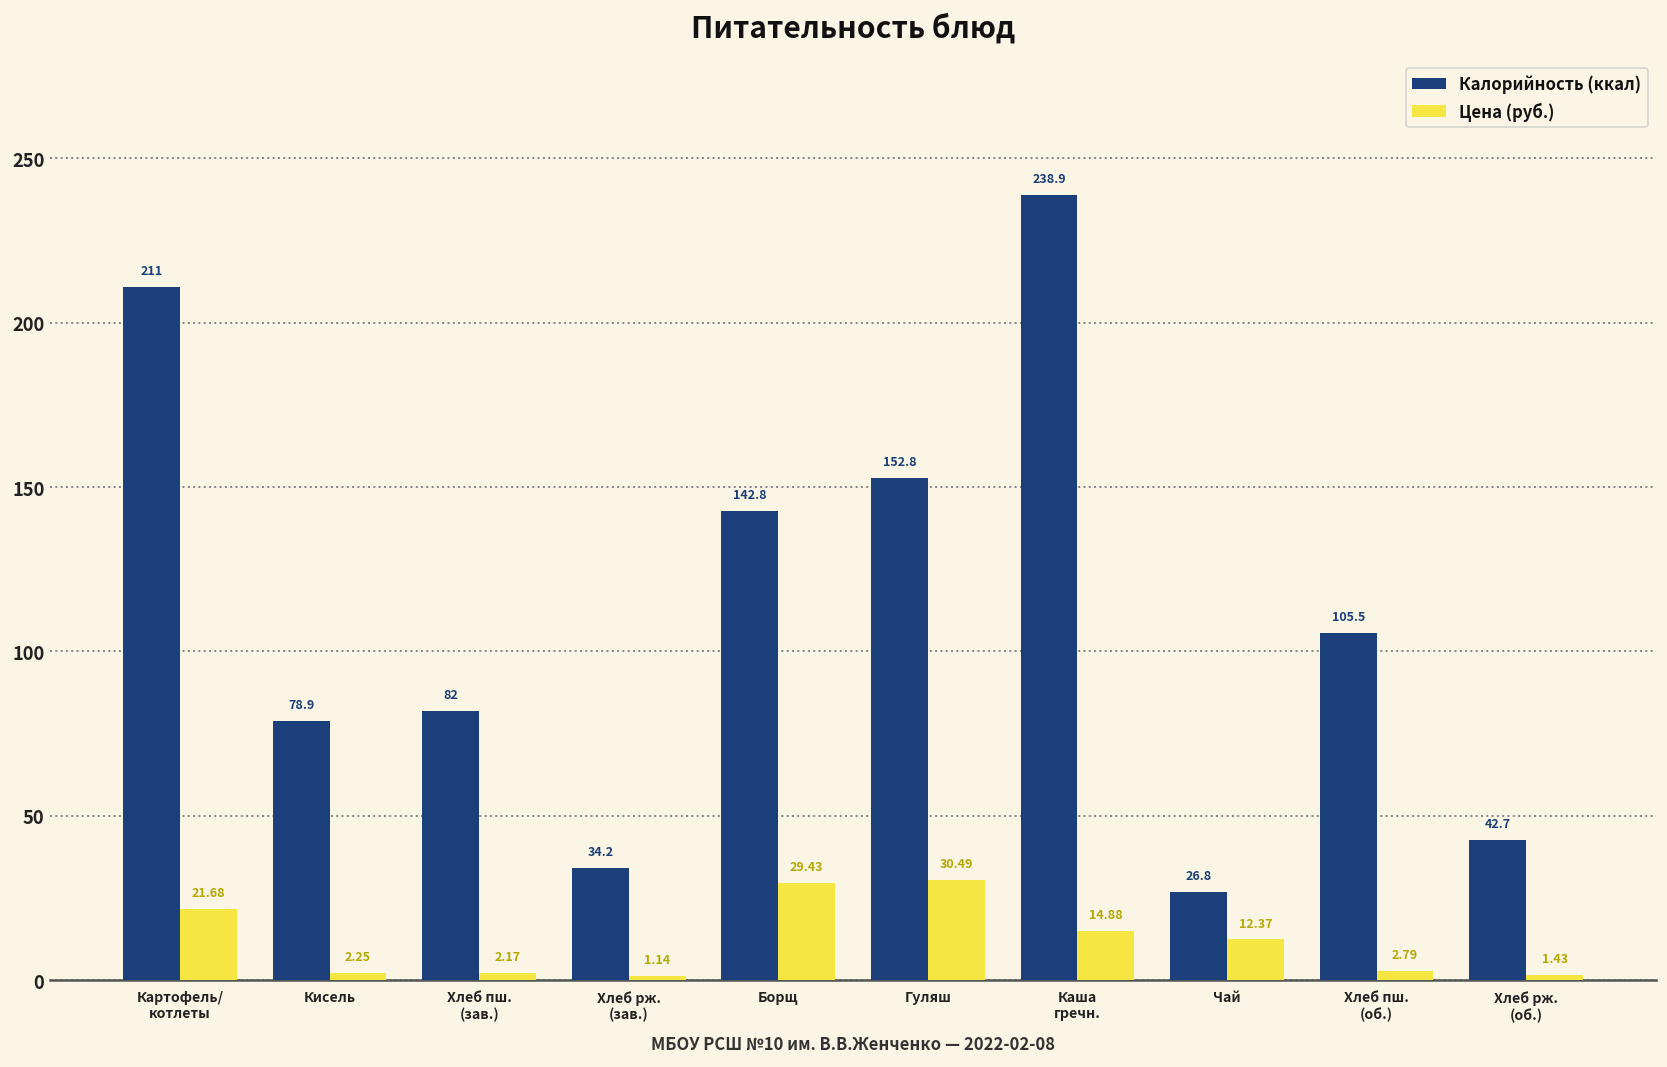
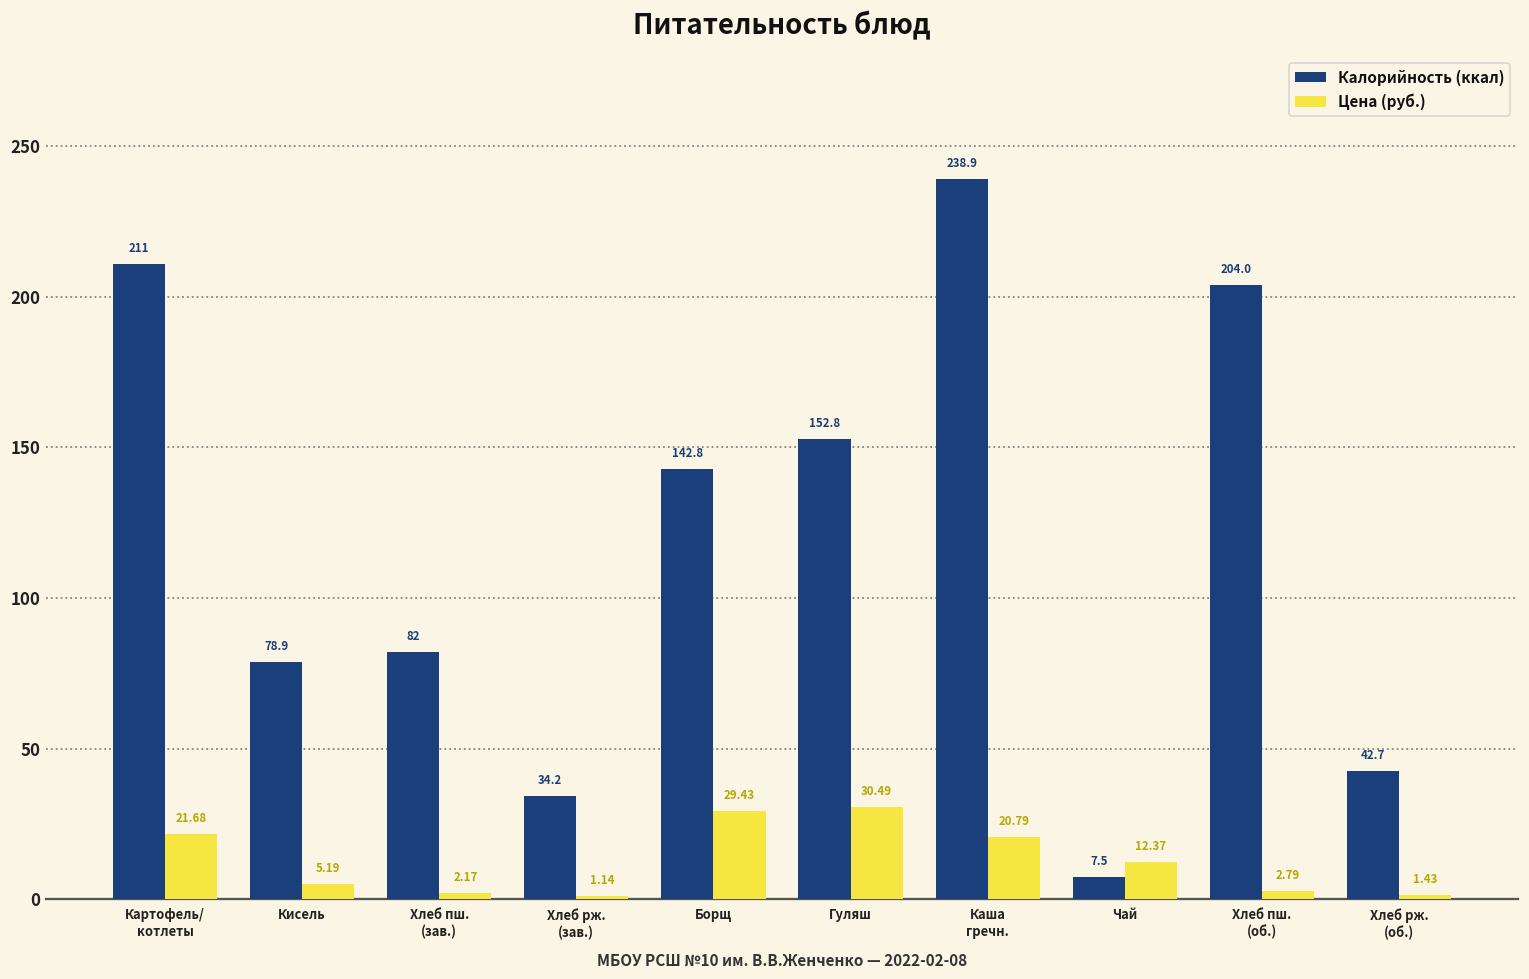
Цена (руб.), Кисель: 2.25 -> 5.19
Цена (руб.), Каша гречн.: 14.88 -> 20.79
Калорийность (ккал), Чай: 26.8 -> 7.5
Калорийность (ккал), Хлеб пш. (об.): 105.5 -> 204.0
